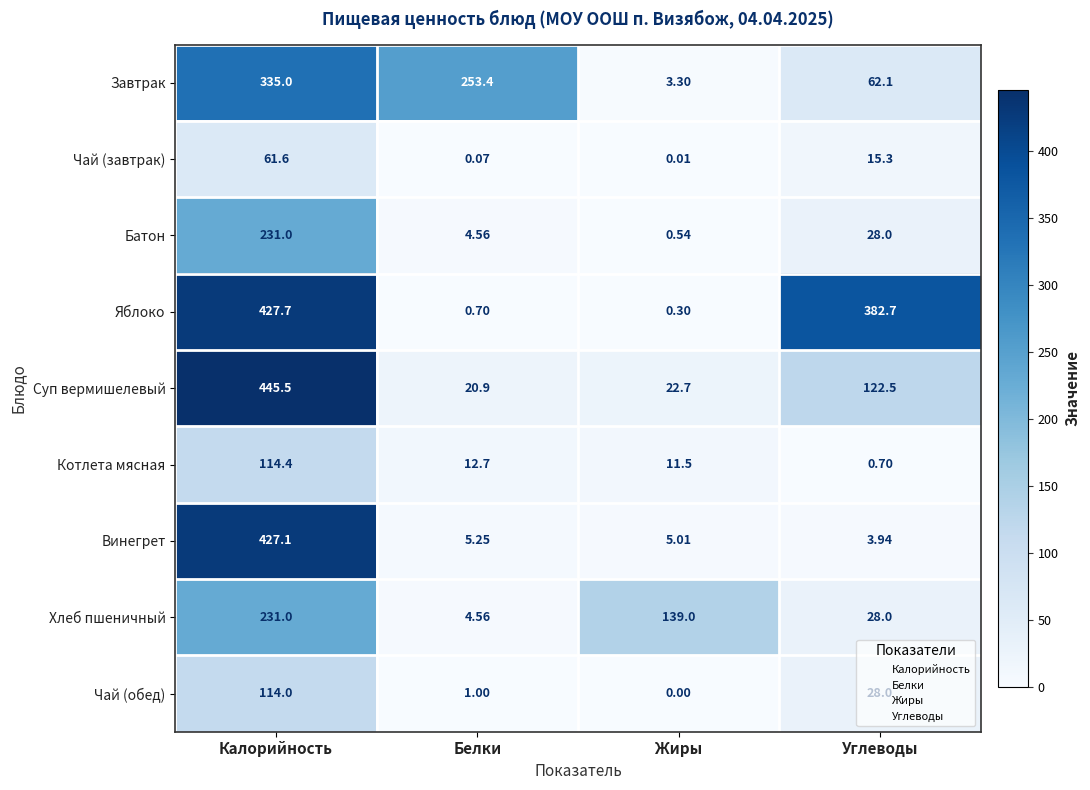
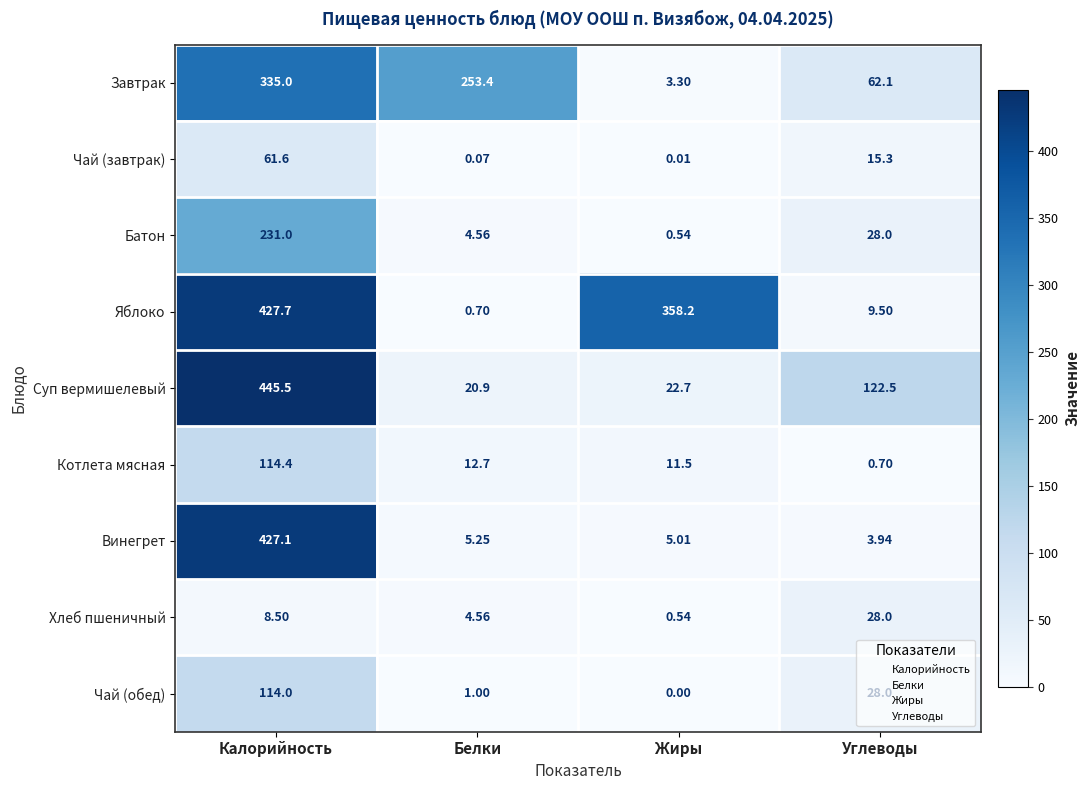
Яблоко, Жиры: 0.30 -> 358.2
Яблоко, Углеводы: 382.7 -> 9.50
Хлеб пшеничный, Калорийность: 231.0 -> 8.50
Хлеб пшеничный, Жиры: 139.0 -> 0.54
